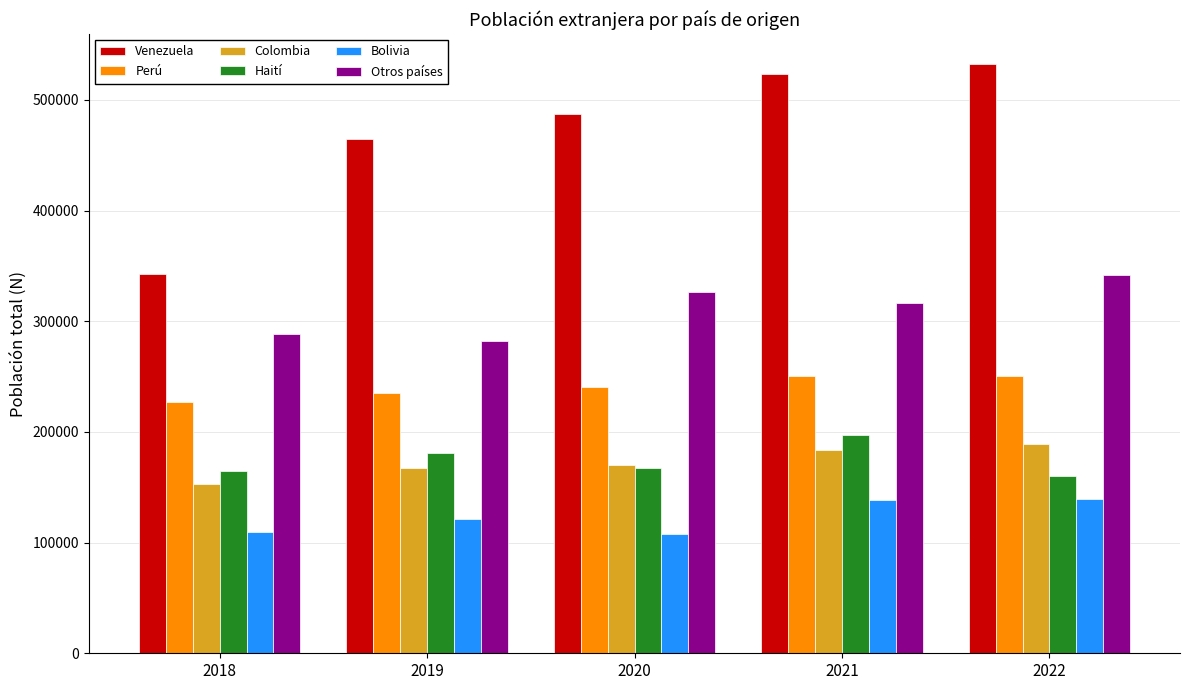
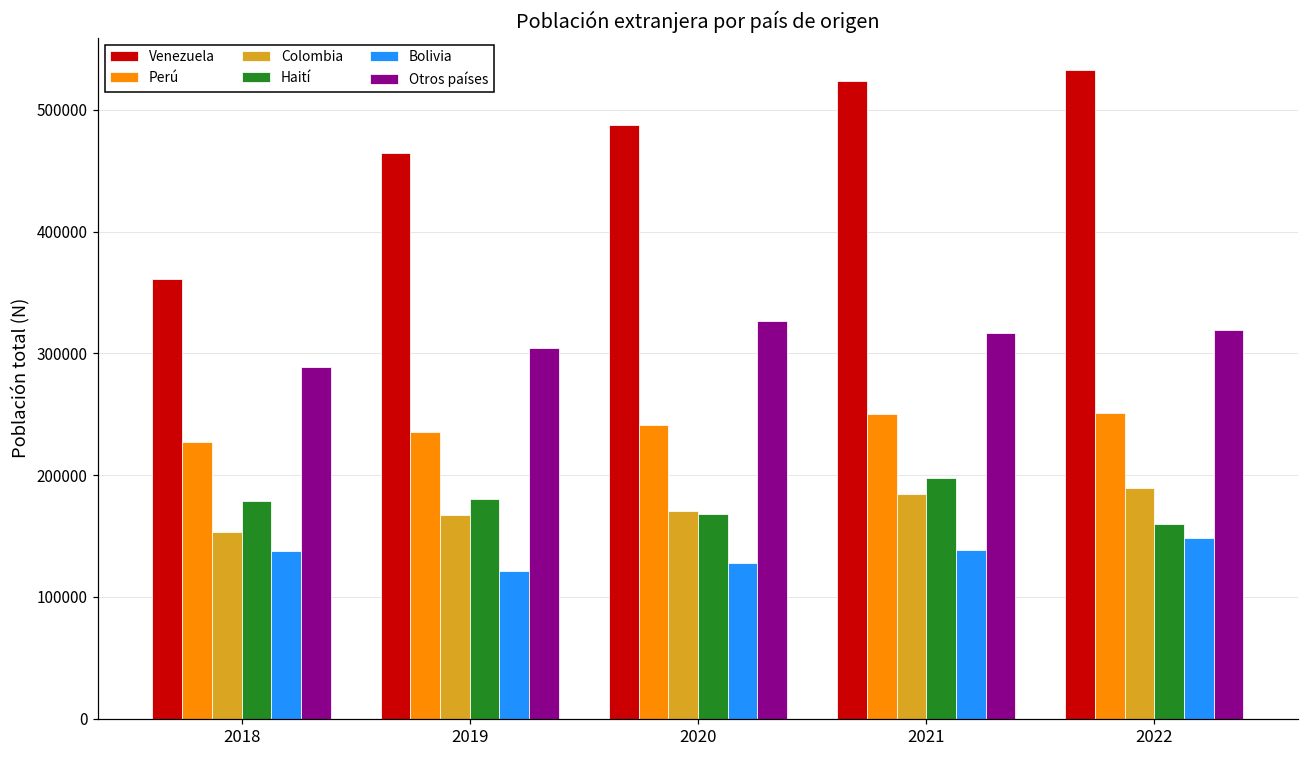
Venezuela, 2018: 342000 -> 361000
Haití, 2018: 164000 -> 179000
Bolivia, 2018: 110000 -> 138000
Otros países, 2019: 282000 -> 305000
Bolivia, 2020: 108000 -> 127000
Bolivia, 2022: 139000 -> 148000
Otros países, 2022: 341000 -> 319000
